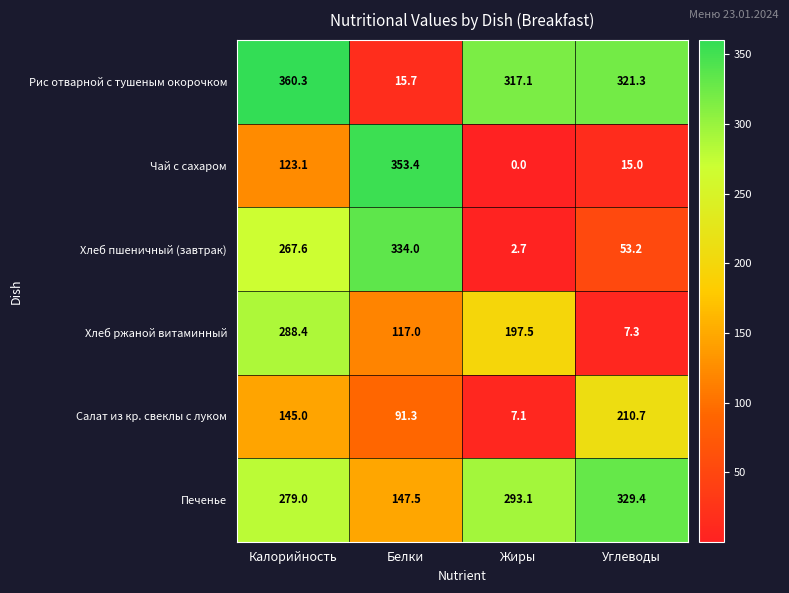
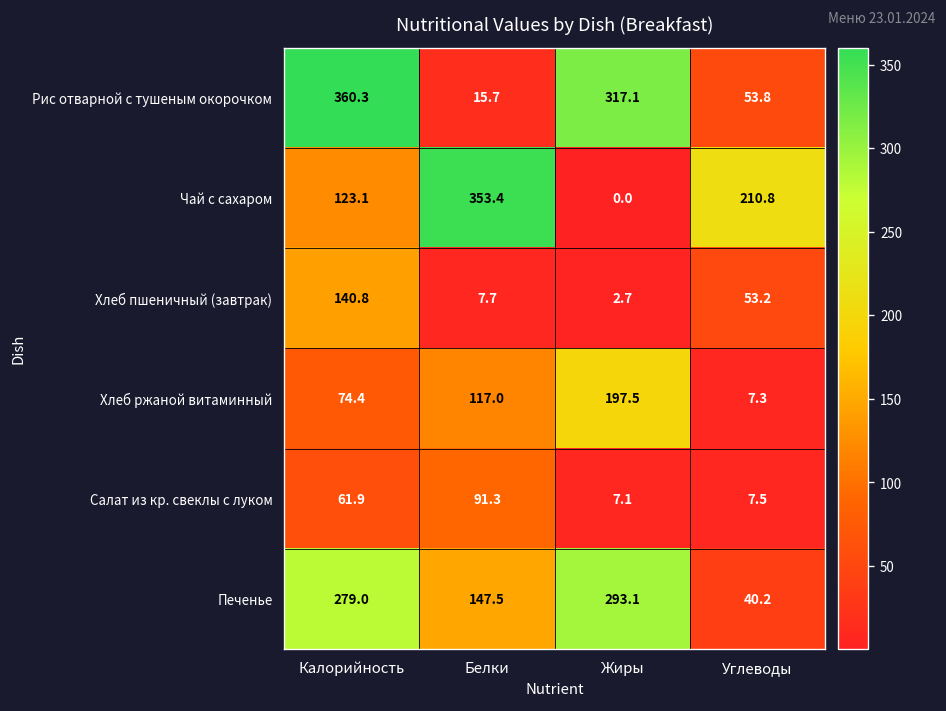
Рис отварной с тушеным окорочком, Углеводы: 321.3 -> 53.8
Чай с сахаром, Углеводы: 15.0 -> 210.8
Хлеб пшеничный (завтрак), Калорийность: 267.6 -> 140.8
Хлеб пшеничный (завтрак), Белки: 334.0 -> 7.7
Хлеб ржаной витаминный, Калорийность: 288.4 -> 74.4
Салат из кр. свеклы с луком, Калорийность: 145.0 -> 61.9
Салат из кр. свеклы с луком, Углеводы: 210.7 -> 7.5
Печенье, Углеводы: 329.4 -> 40.2
